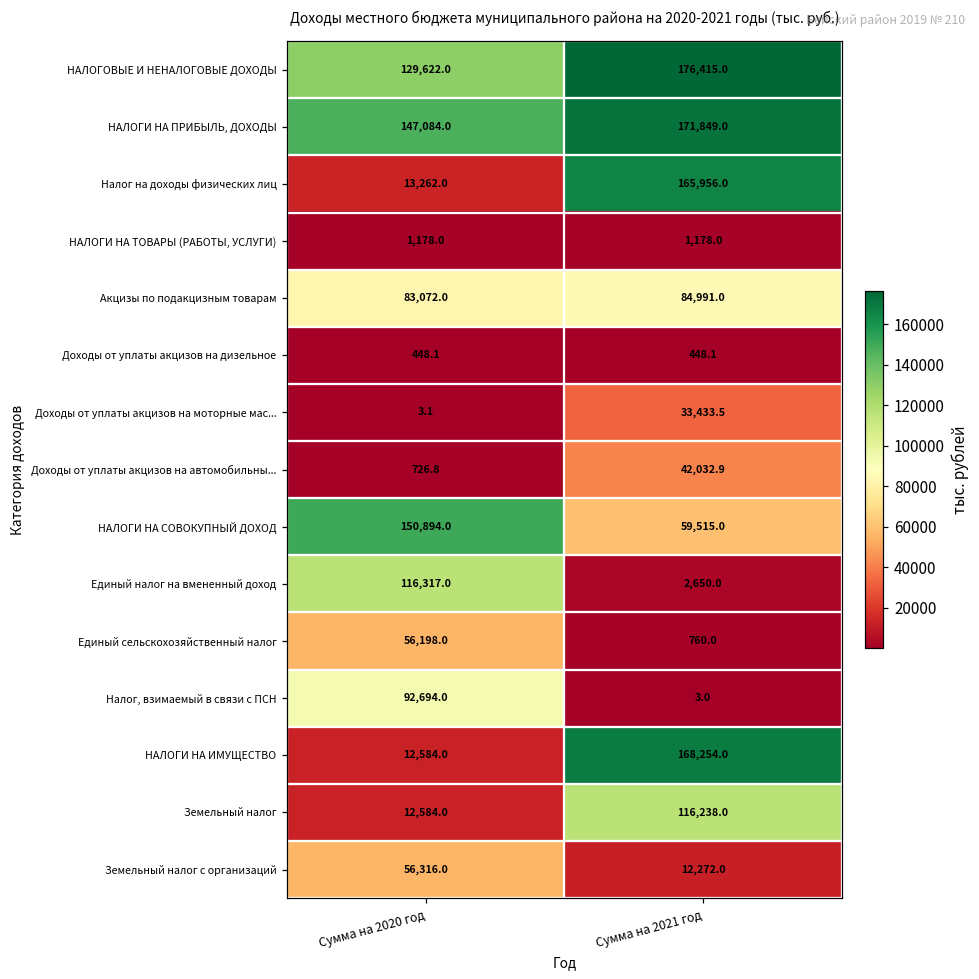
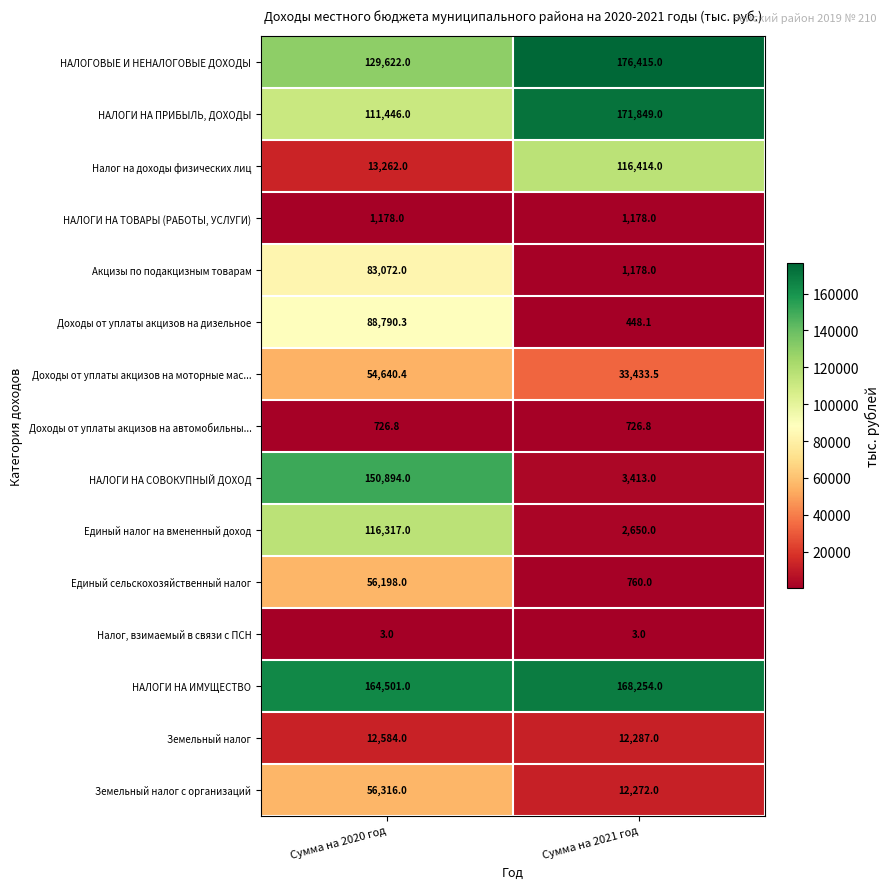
НАЛОГИ НА ПРИБЫЛЬ, ДОХОДЫ, Сумма на 2020 год: 147,084.0 -> 111,446.0
Налог на доходы физических лиц, Сумма на 2021 год: 165,956.0 -> 116,414.0
Акцизы по подакцизным товарам, Сумма на 2021 год: 84,991.0 -> 1,178.0
Доходы от уплаты акцизов на дизельное, Сумма на 2020 год: 448.1 -> 88,790.3
Доходы от уплаты акцизов на моторные мас..., Сумма на 2020 год: 3.1 -> 54,640.4
Доходы от уплаты акцизов на автомобильны..., Сумма на 2021 год: 42,032.9 -> 726.8
НАЛОГИ НА СОВОКУПНЫЙ ДОХОД, Сумма на 2021 год: 59,515.0 -> 3,413.0
Налог, взимаемый в связи с ПСН, Сумма на 2020 год: 92,694.0 -> 3.0
НАЛОГИ НА ИМУЩЕСТВО, Сумма на 2020 год: 12,584.0 -> 164,501.0
Земельный налог, Сумма на 2021 год: 116,238.0 -> 12,287.0
